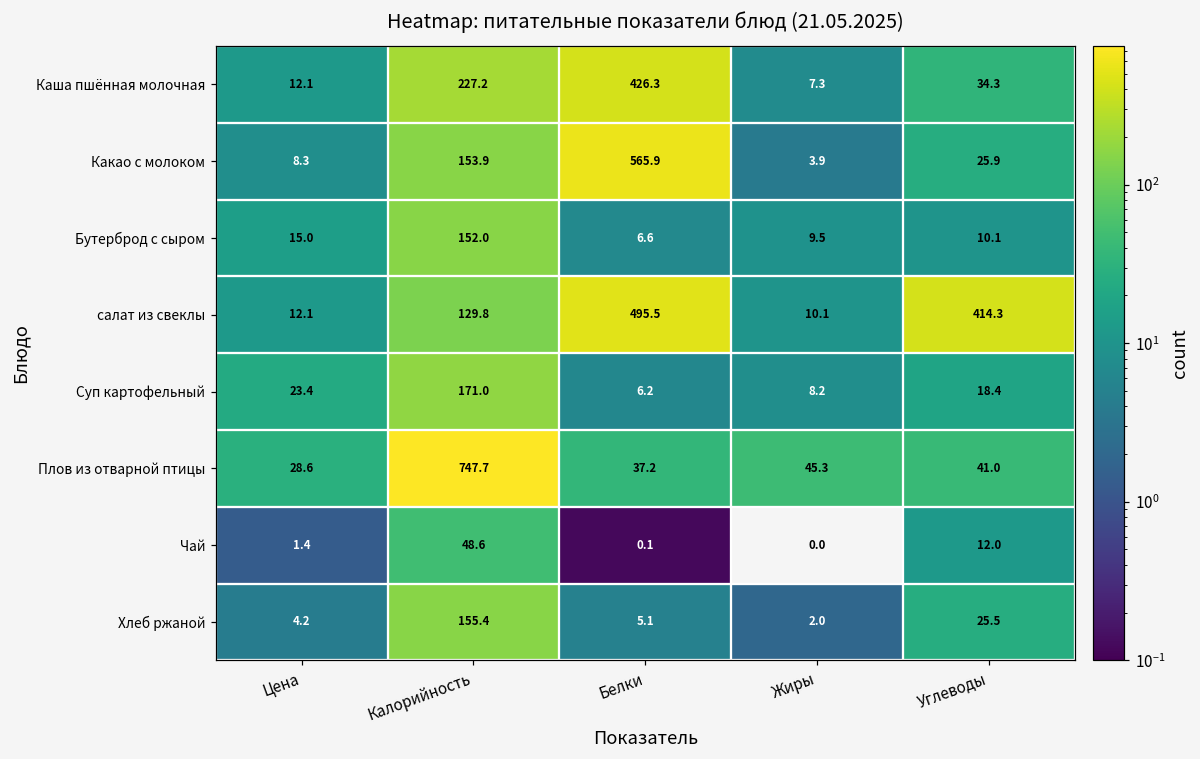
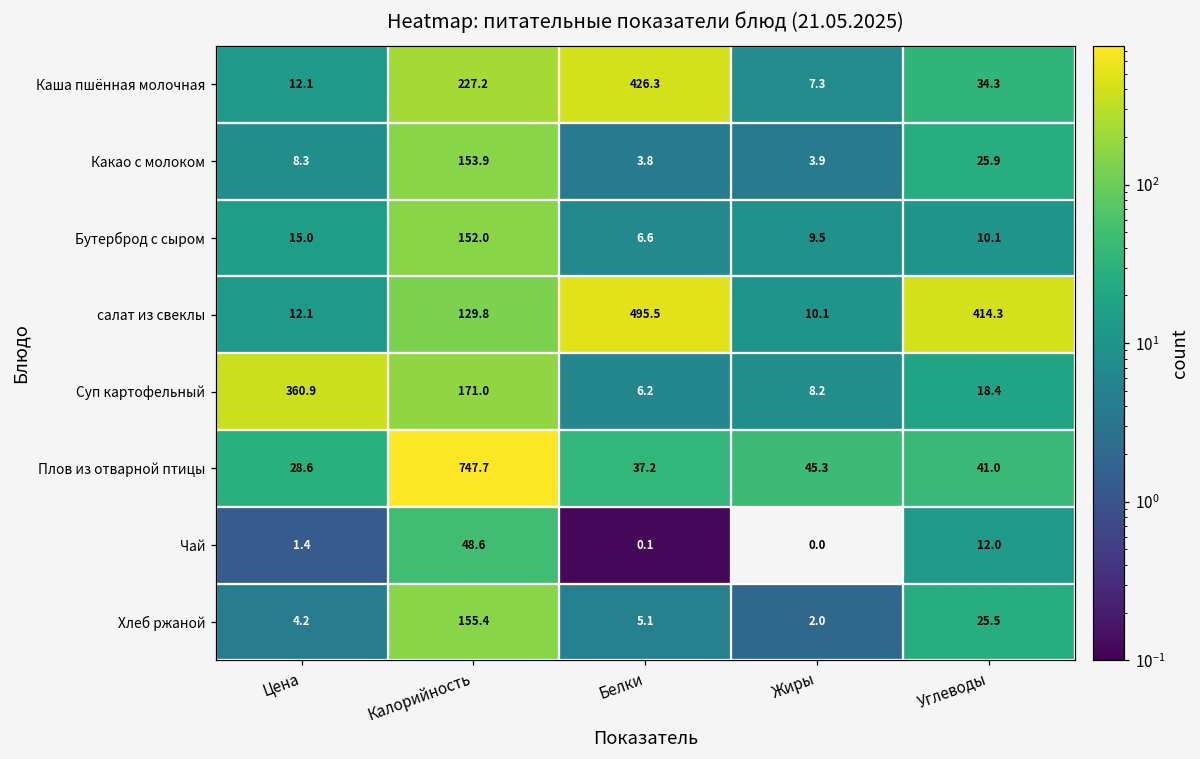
Какао с молоком, Белки: 565.9 -> 3.8
Суп картофельный, Цена: 23.4 -> 360.9
